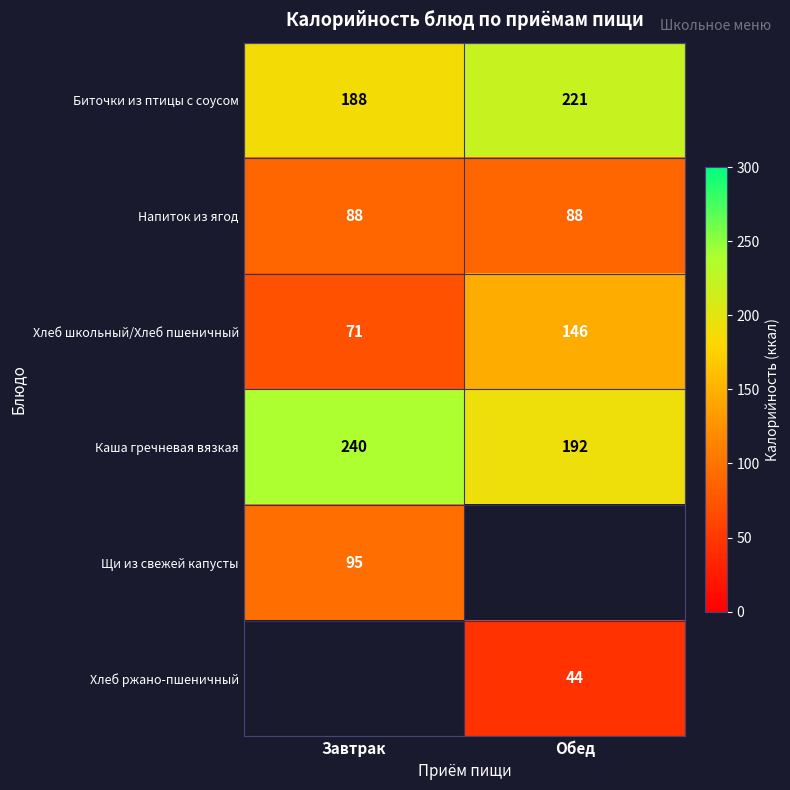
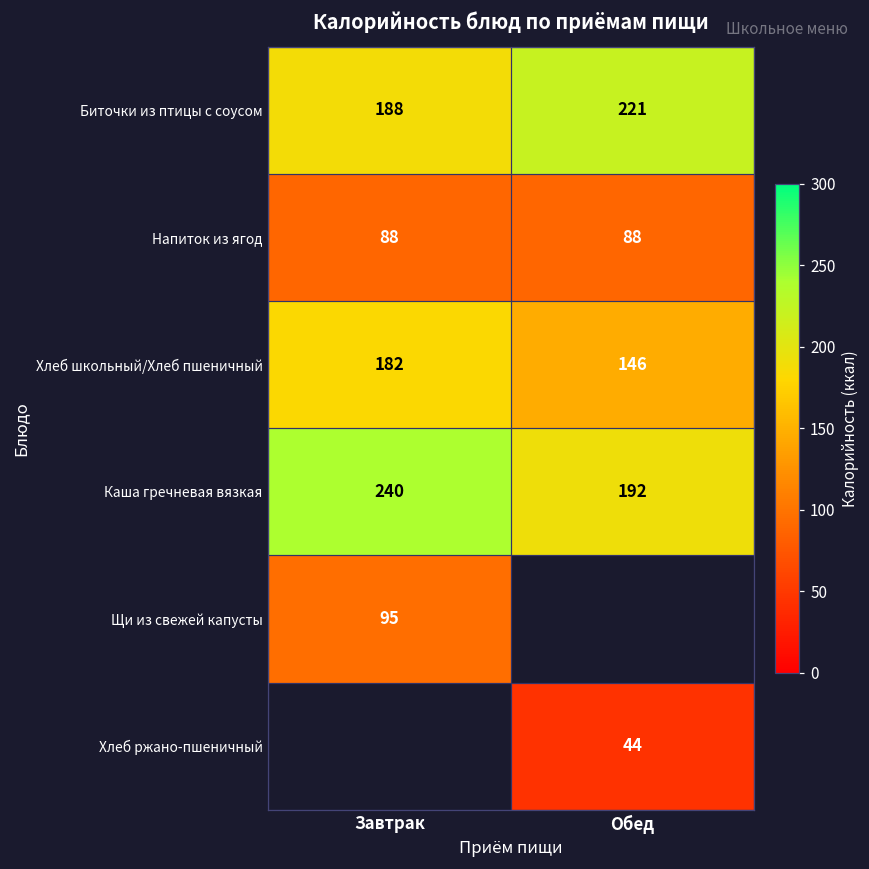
Хлеб школьный/Хлеб пшеничный, Завтрак: 71 -> 182
